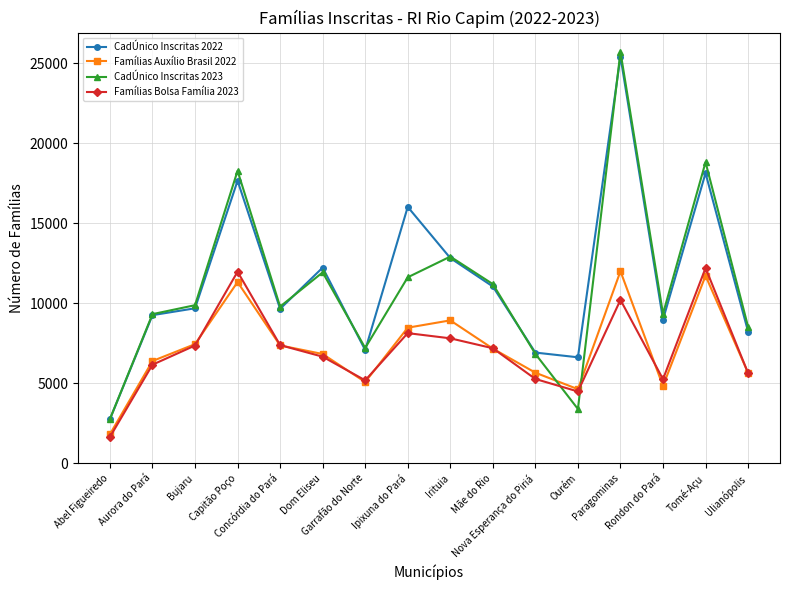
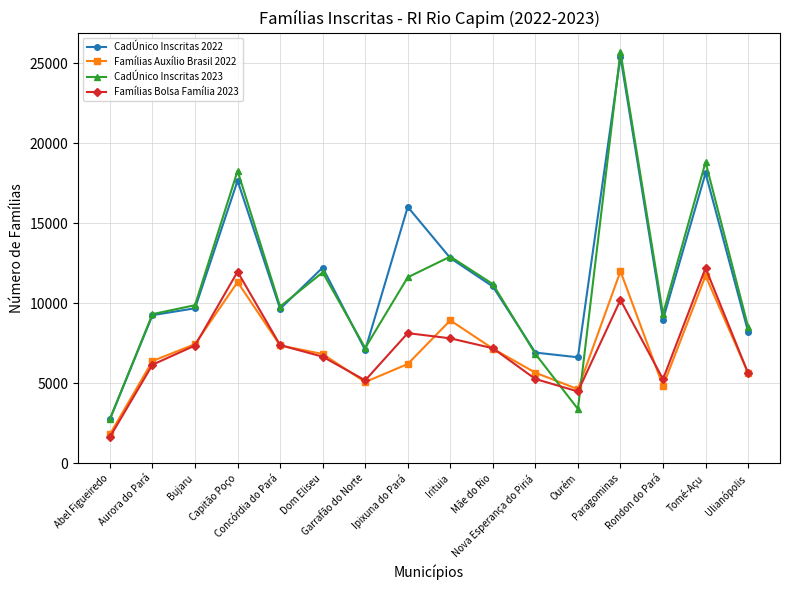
Famílias Auxílio Brasil 2022, Ipixuna do Pará: 8500 -> 6200
